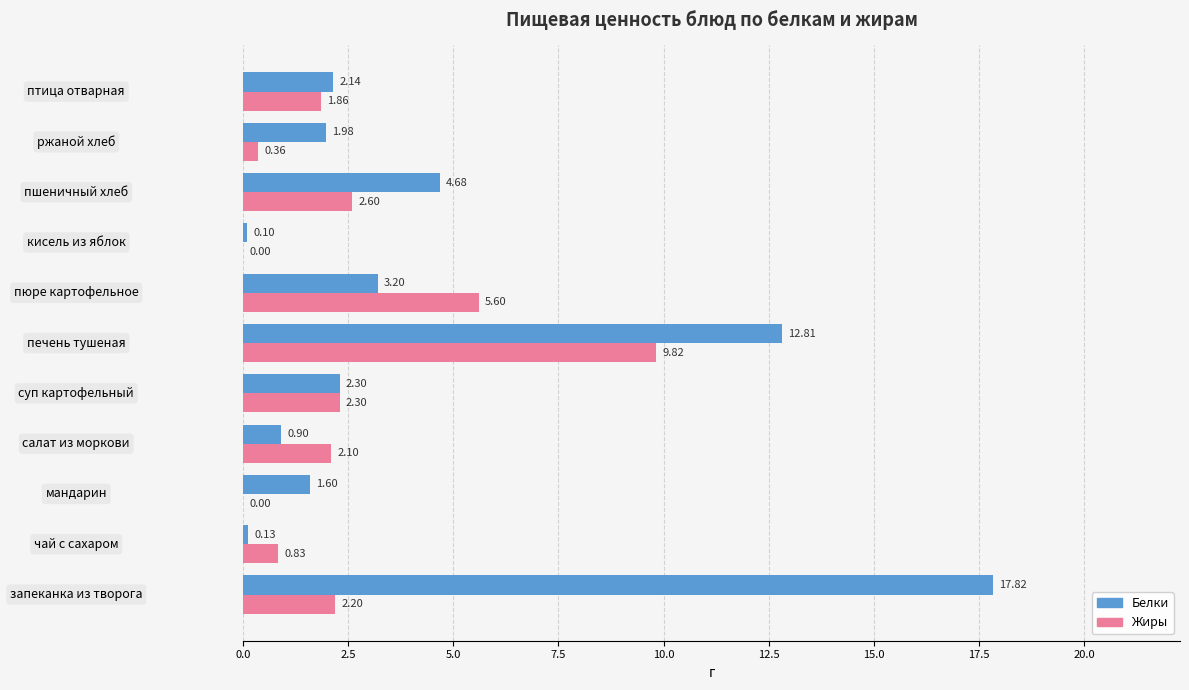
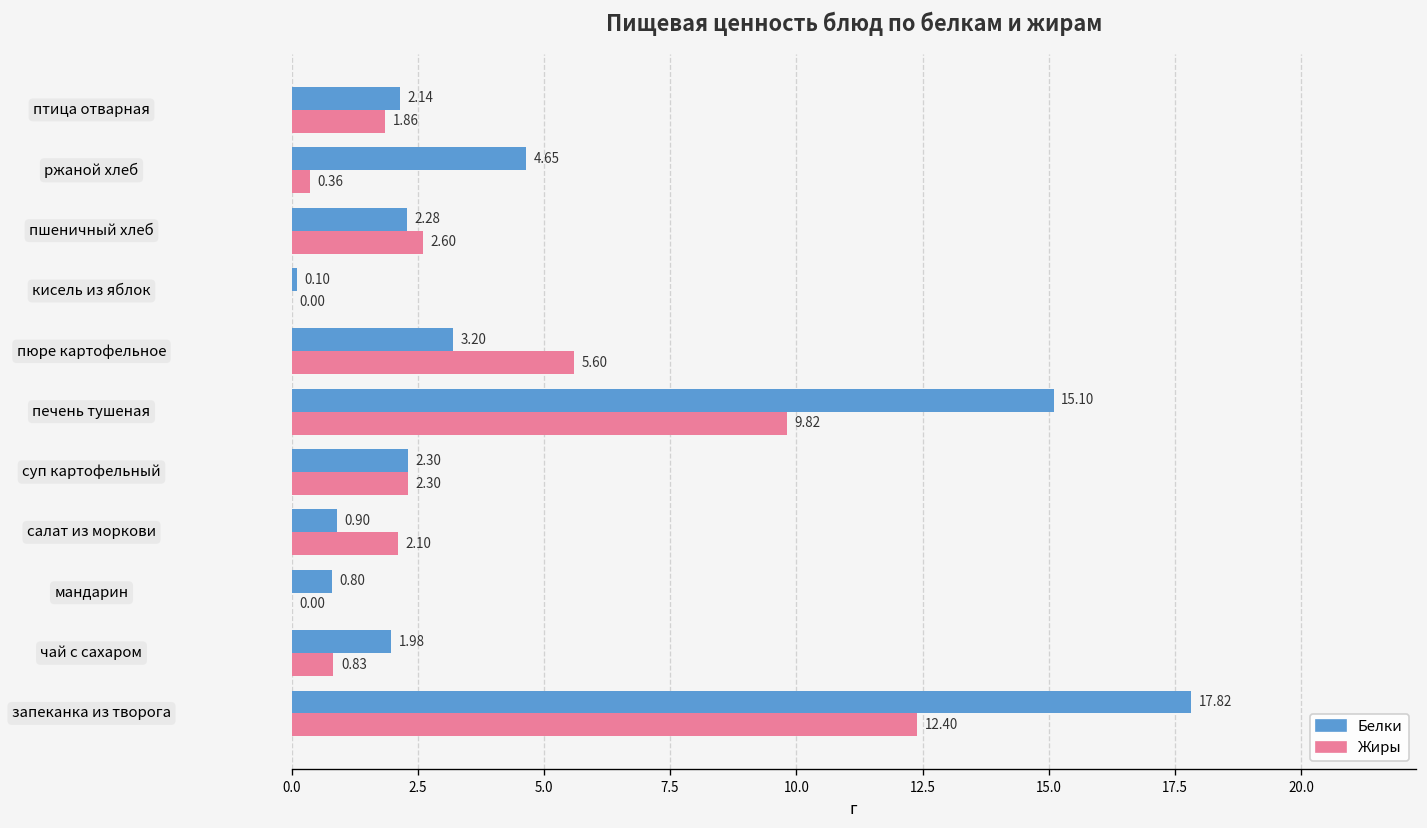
Белки, ржаной хлеб: 1.98 -> 4.65
Белки, пшеничный хлеб: 4.68 -> 2.28
Белки, печень тушеная: 12.81 -> 15.10
Белки, мандарин: 1.60 -> 0.80
Белки, чай с сахаром: 0.13 -> 1.98
Жиры, запеканка из творога: 2.20 -> 12.40
